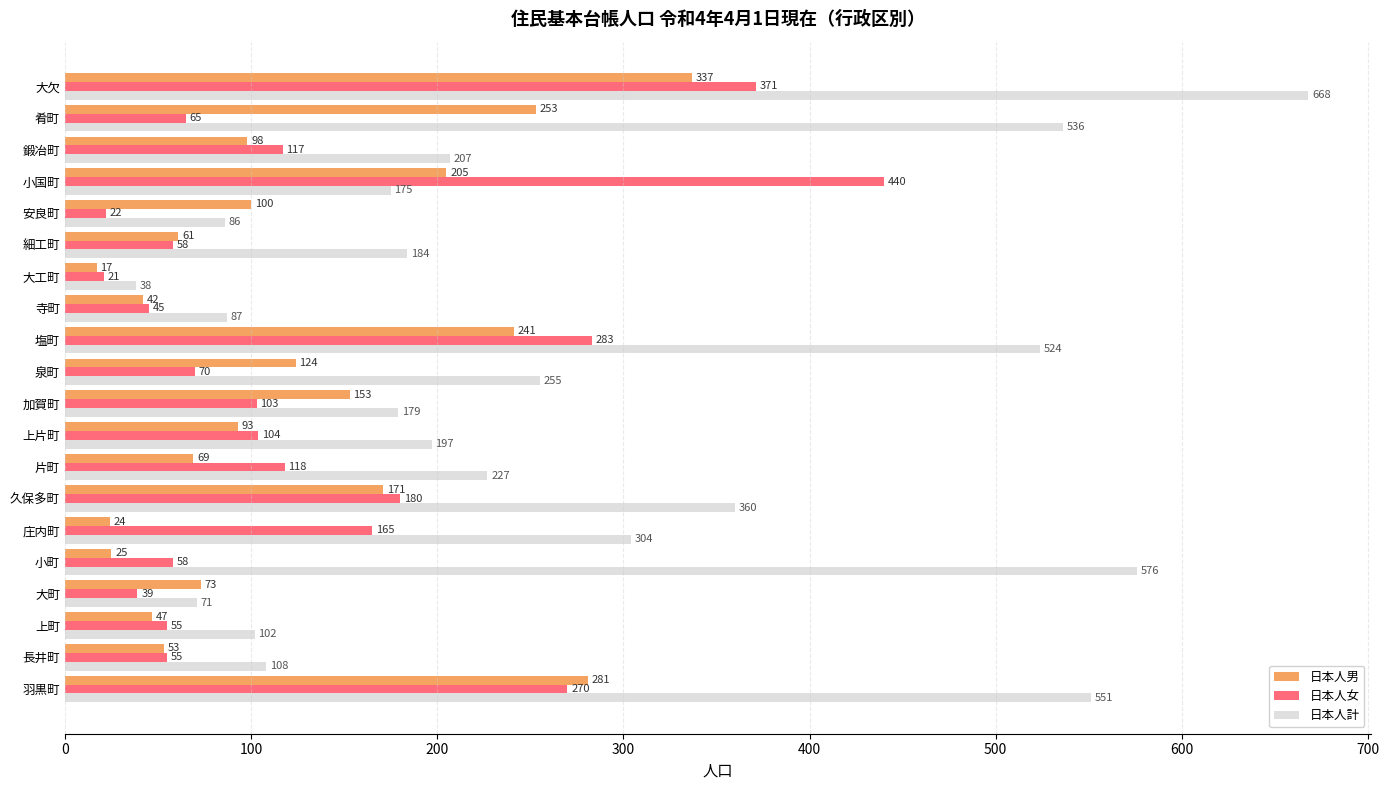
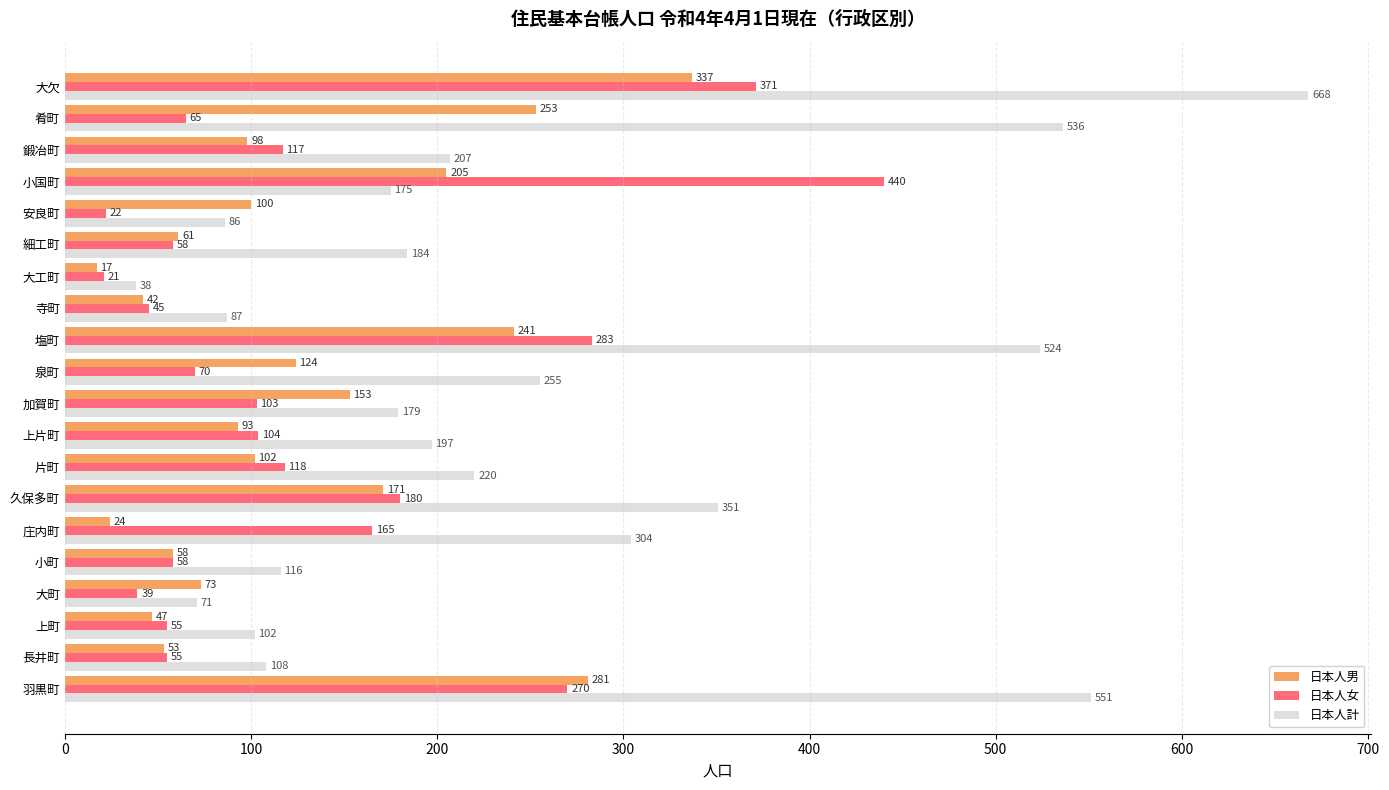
日本人男, 片町: 69 -> 102
日本人計, 片町: 227 -> 220
日本人計, 久保多町: 360 -> 351
日本人男, 小町: 25 -> 58
日本人計, 小町: 576 -> 116
